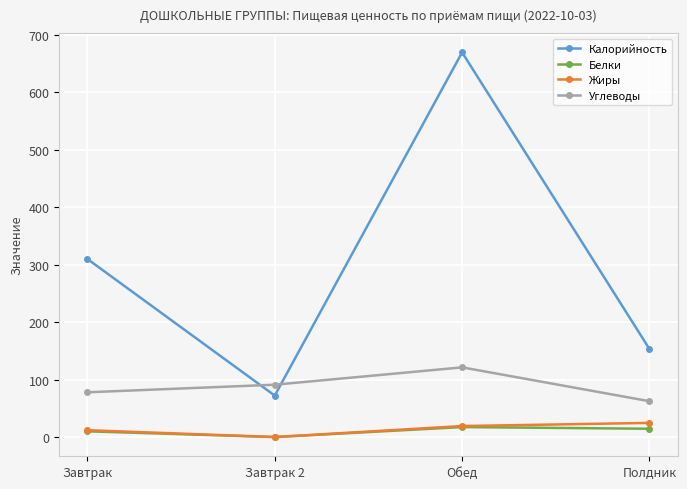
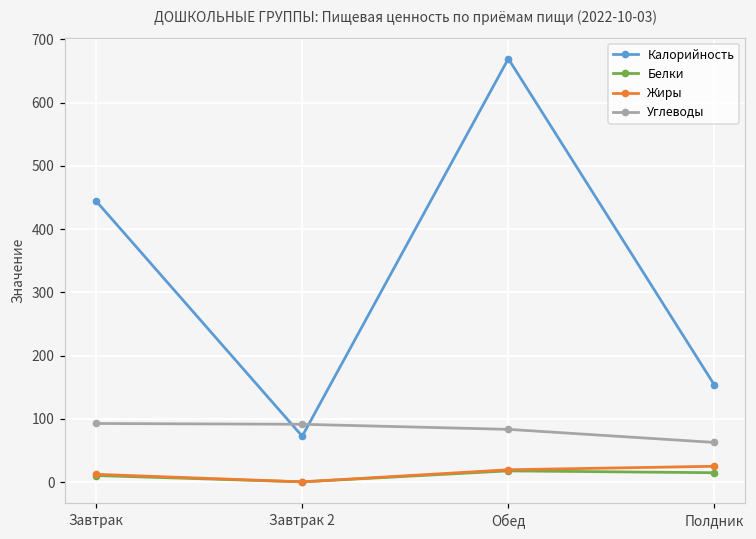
Калорийность, Завтрак: 310 -> 440
Углеводы, Завтрак: 80 -> 90
Углеводы, Обед: 120 -> 80
